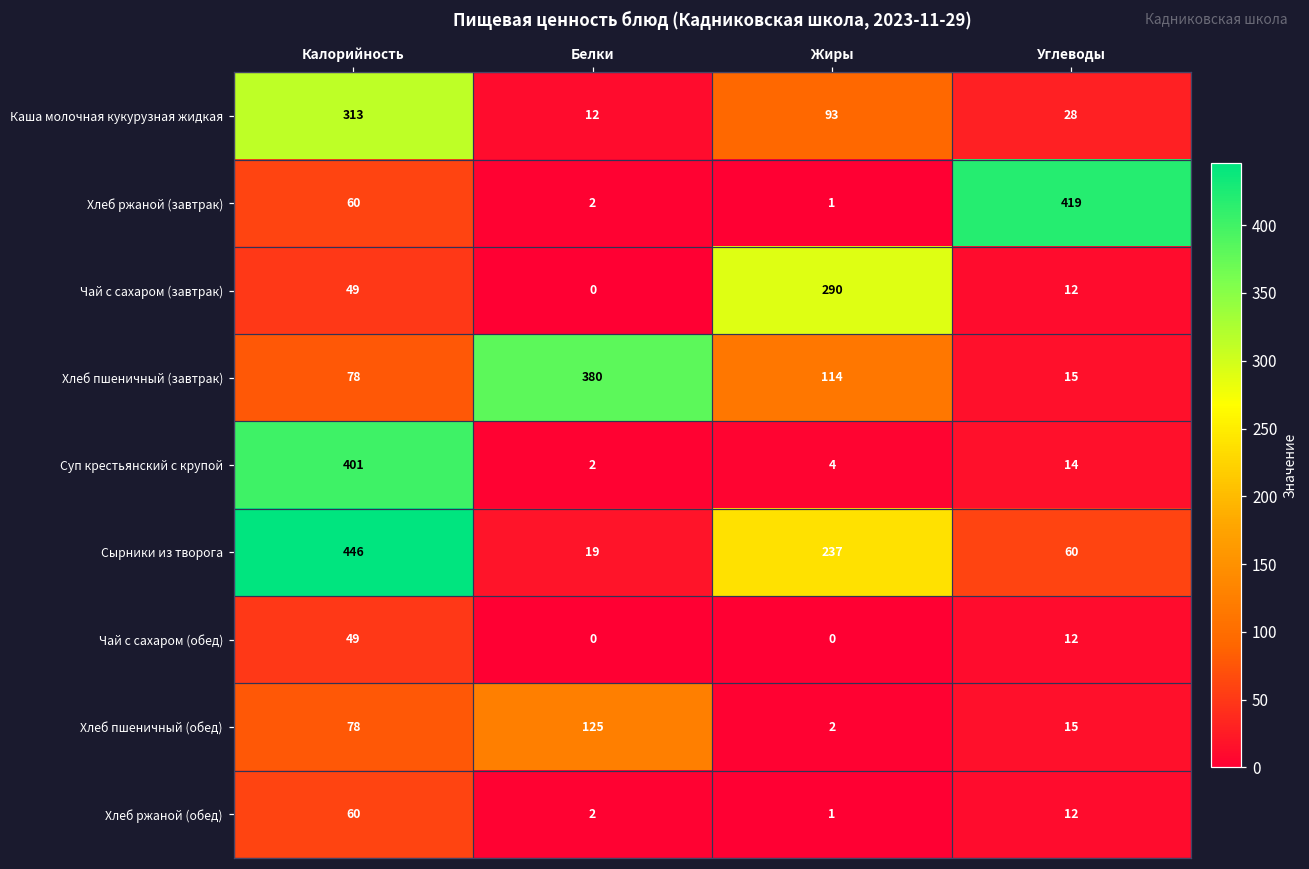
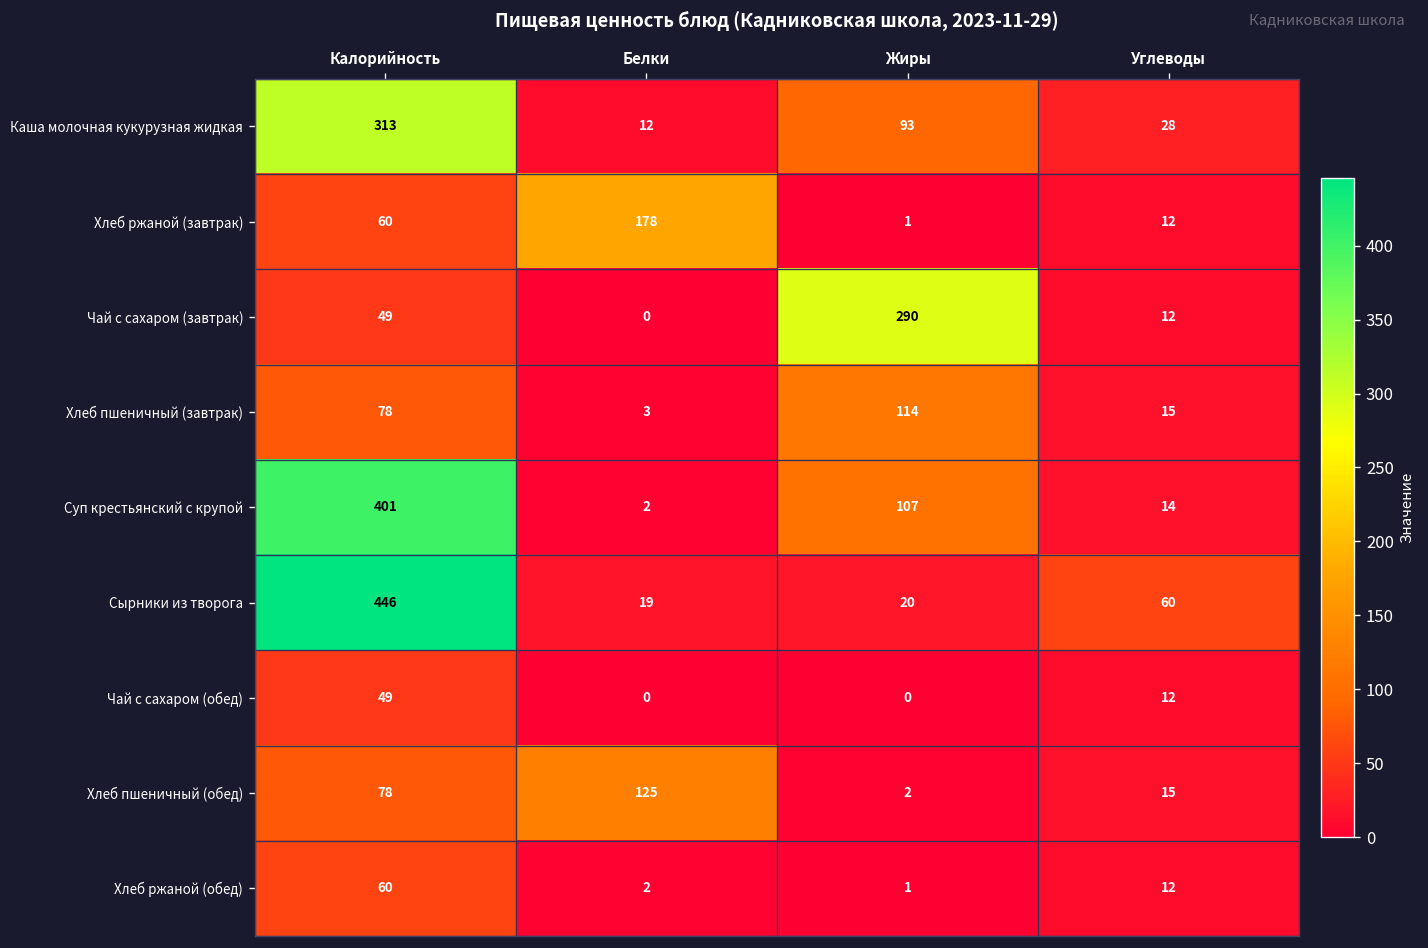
Хлеб ржаной (завтрак), Белки: 2 -> 178
Хлеб ржаной (завтрак), Углеводы: 419 -> 12
Хлеб пшеничный (завтрак), Белки: 380 -> 3
Суп крестьянский с крупой, Жиры: 4 -> 107
Сырники из творога, Жиры: 237 -> 20
